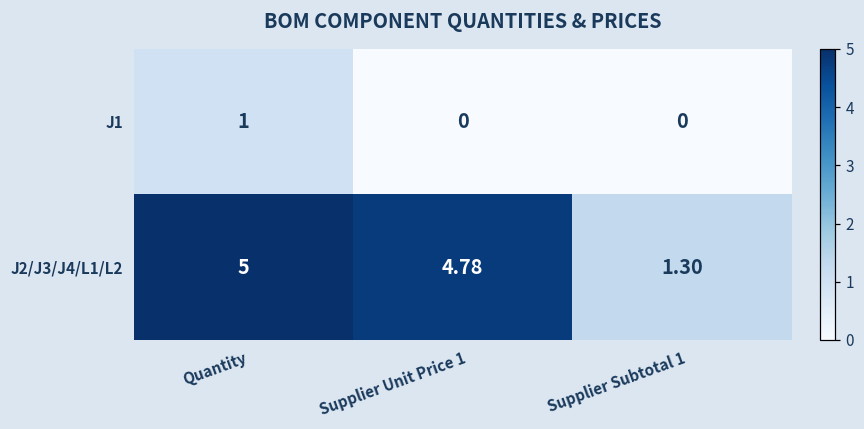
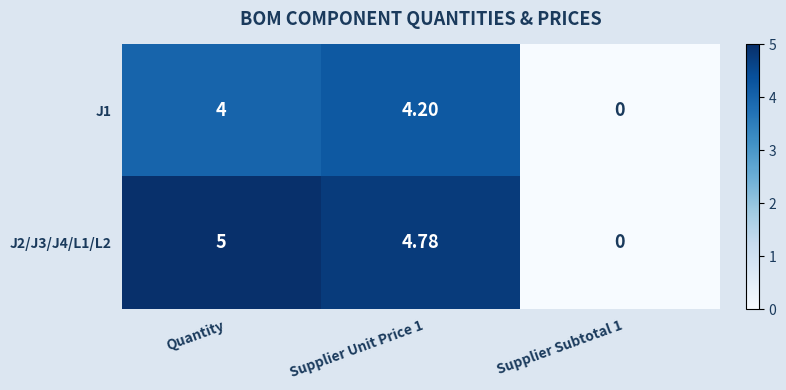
J1, Quantity: 1 -> 4
J1, Supplier Unit Price 1: 0 -> 4.20
J2/J3/J4/L1/L2, Supplier Subtotal 1: 1.30 -> 0
